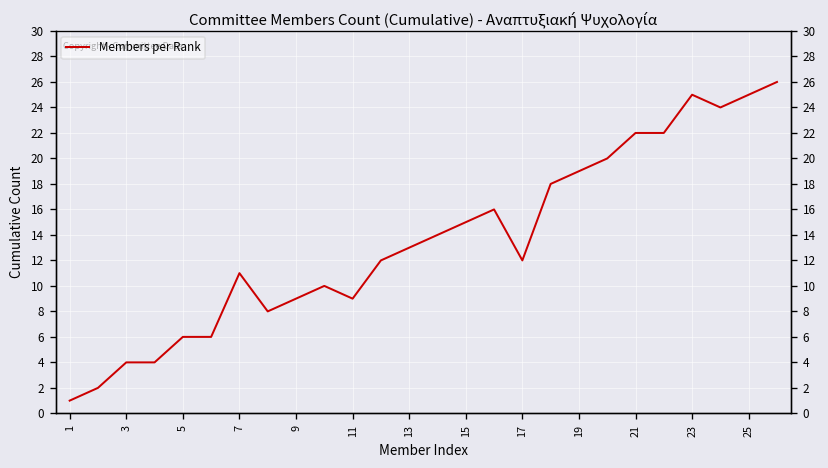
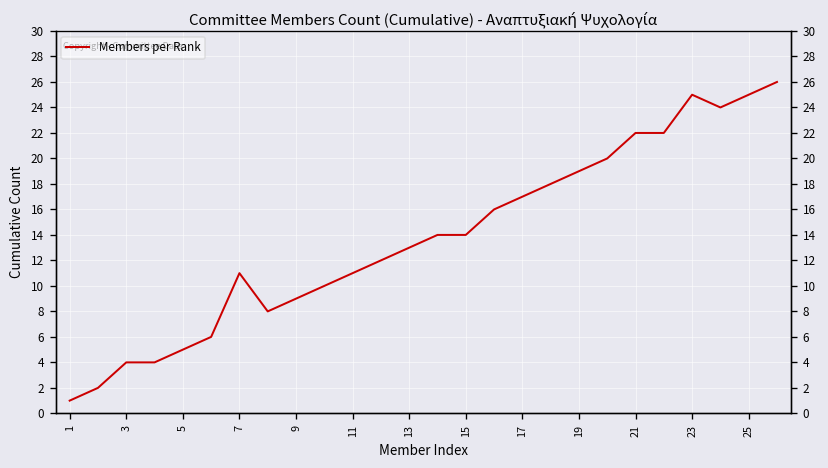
5: 6 -> 5
11: 9 -> 11
15: 15 -> 14
17: 12 -> 17
